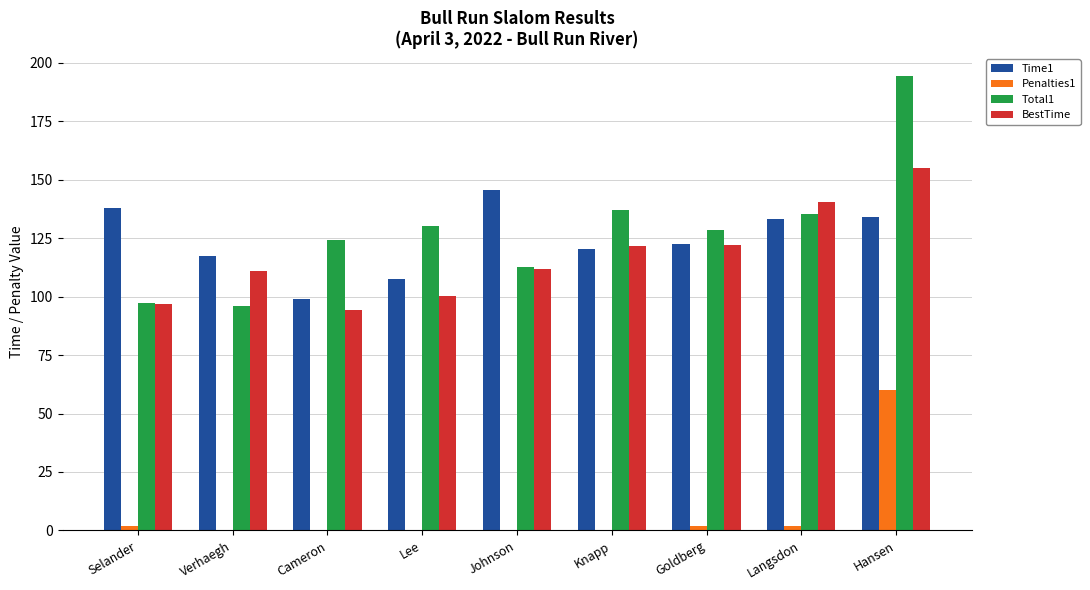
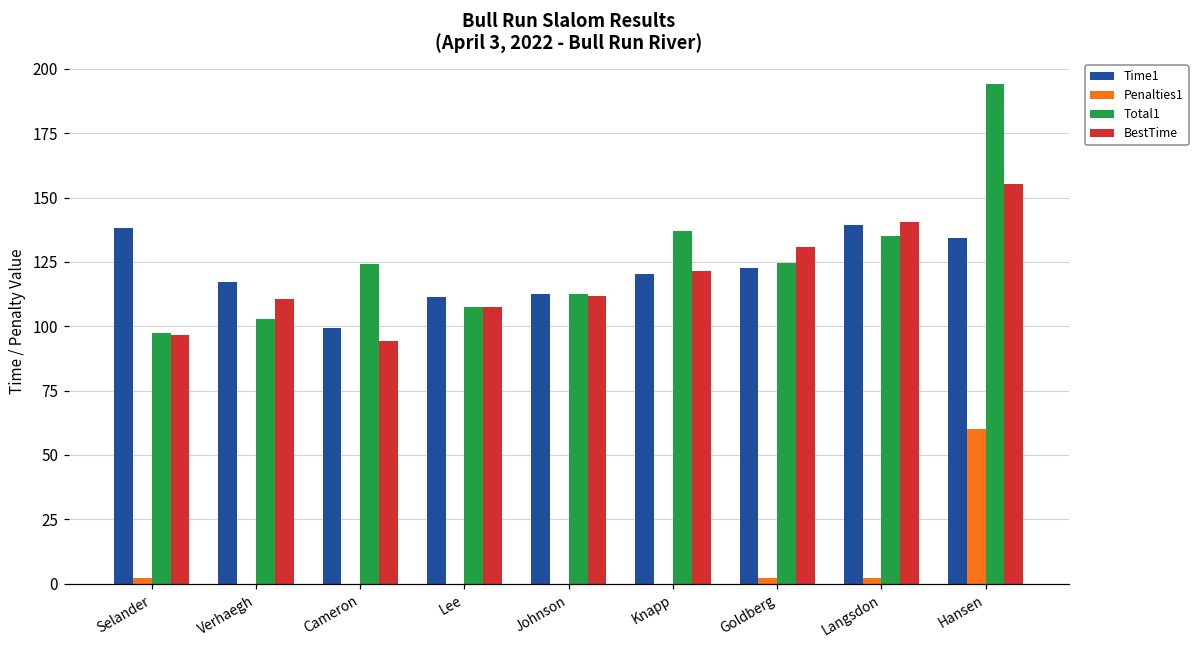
Total1, Verhaegh: 96 -> 103
Time1, Lee: 108 -> 111
Total1, Lee: 130 -> 108
BestTime, Lee: 100 -> 108
Time1, Johnson: 146 -> 112
Total1, Goldberg: 129 -> 125
BestTime, Goldberg: 122 -> 131
Time1, Langsdon: 133 -> 139
